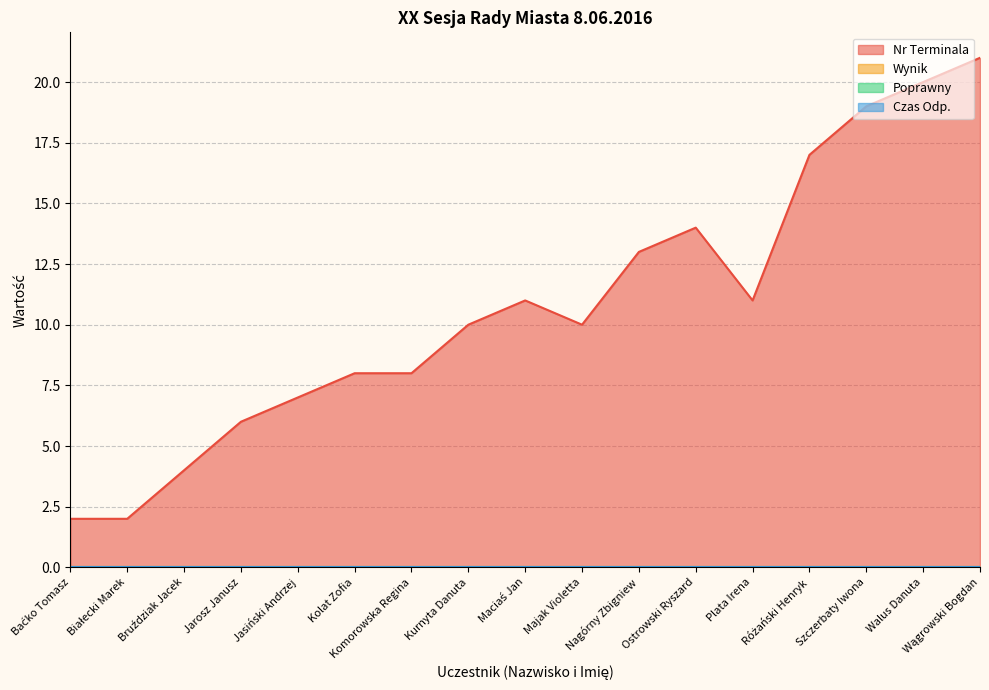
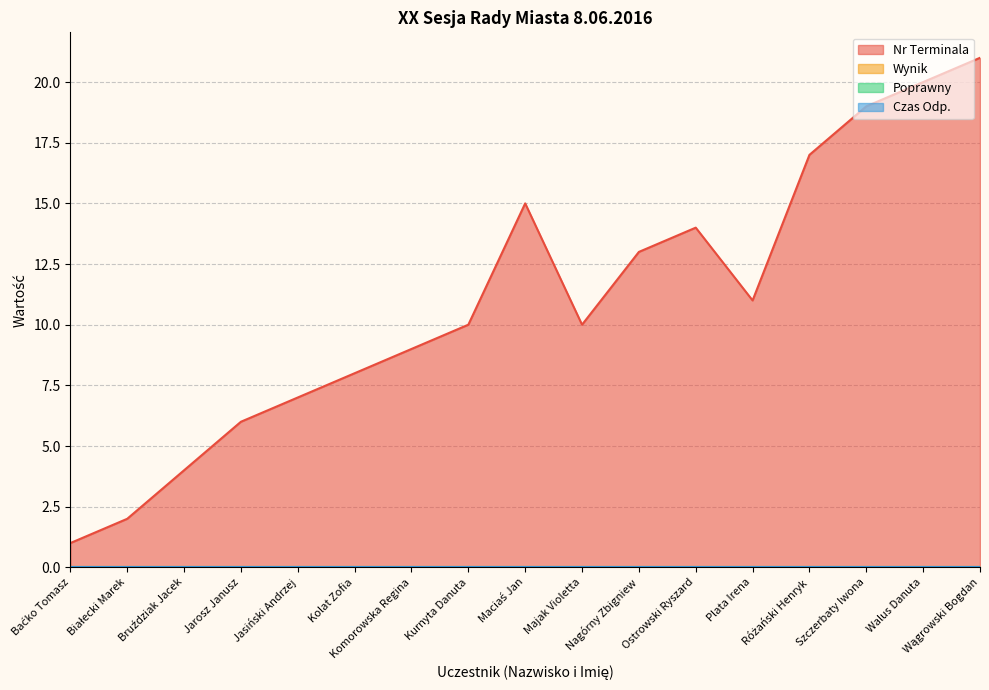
Nr Terminala, Baćko Tomasz: 2 -> 1
Nr Terminala, Komorowska Regina: 8 -> 9
Nr Terminala, Maciaś Jan: 11 -> 15
